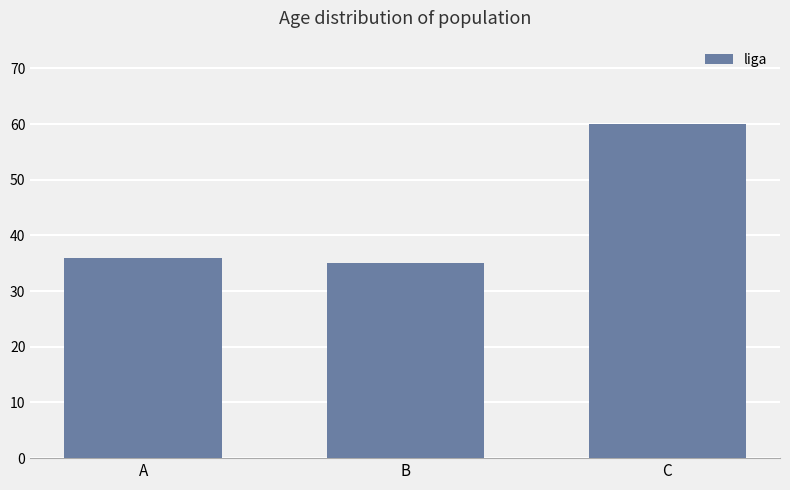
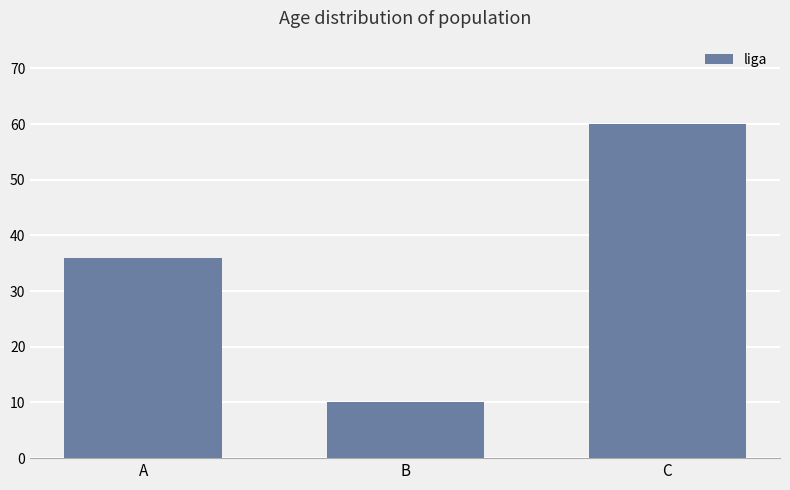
B: 35 -> 10
